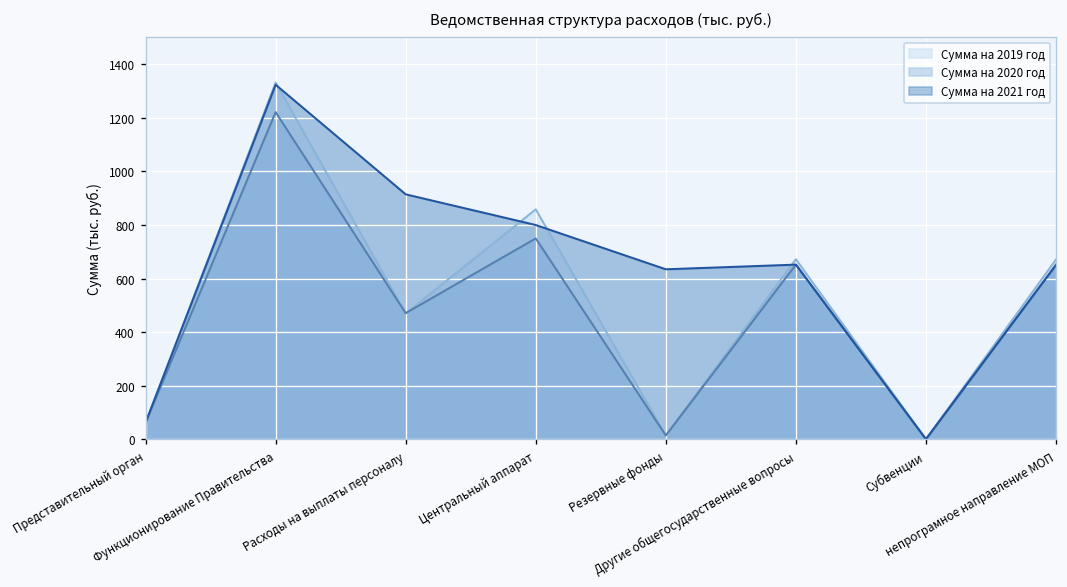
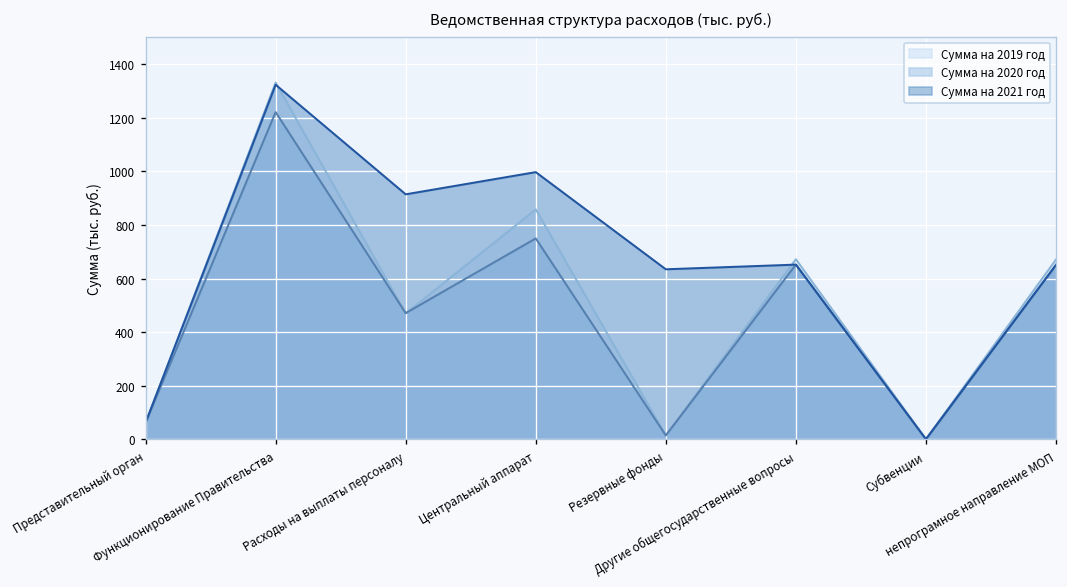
Сумма на 2021 год, Центральный аппарат: 800 -> 1000
